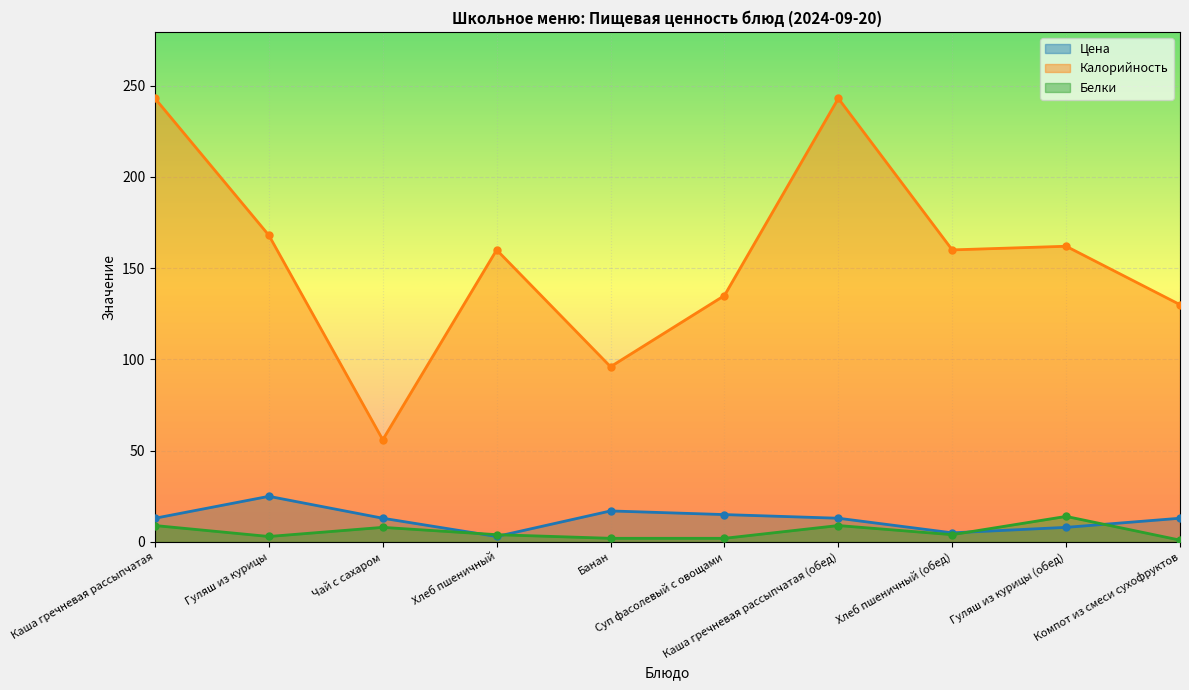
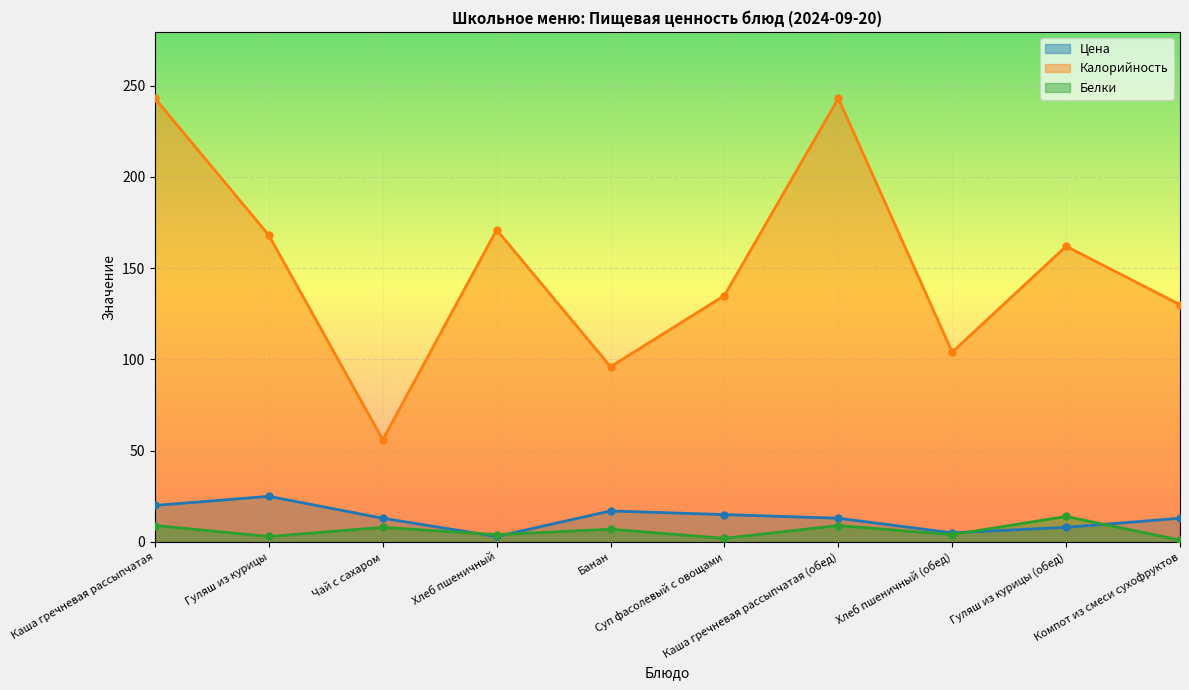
Цена, Каша гречневая рассыпчатая: 13 -> 20
Калорийность, Хлеб пшеничный: 160 -> 171
Белки, Банан: 2 -> 7
Калорийность, Хлеб пшеничный (обед): 160 -> 104
